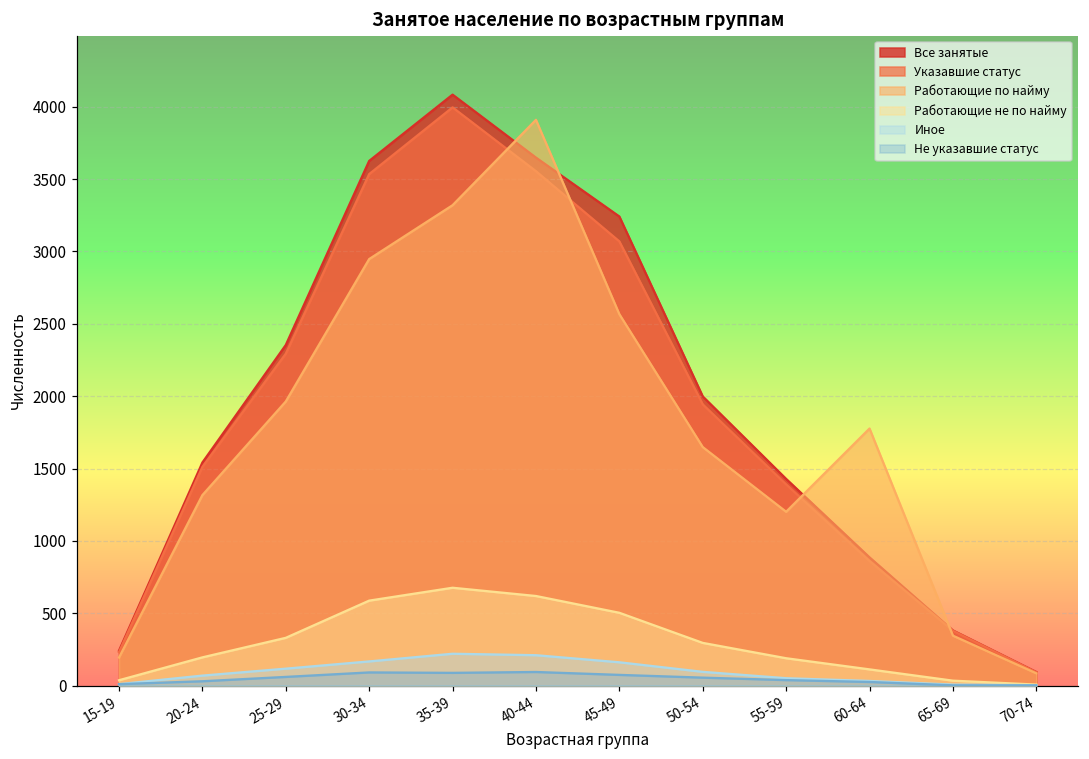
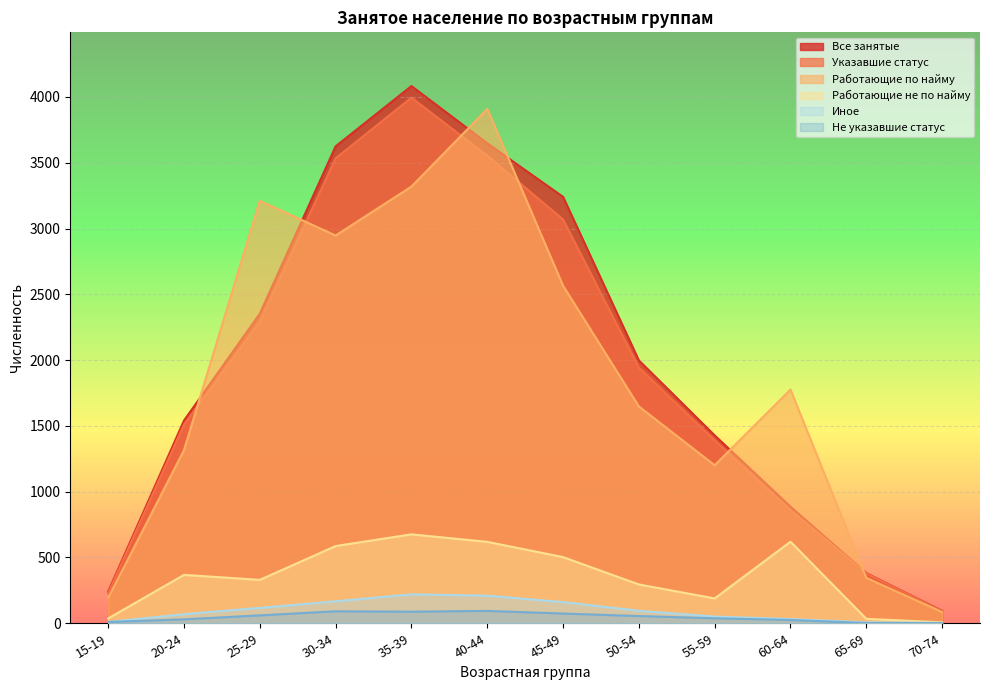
Работающие не по найму, 20-24: 200 -> 370
Работающие по найму, 25-29: 1960 -> 3210
Работающие не по найму, 60-64: 110 -> 620
